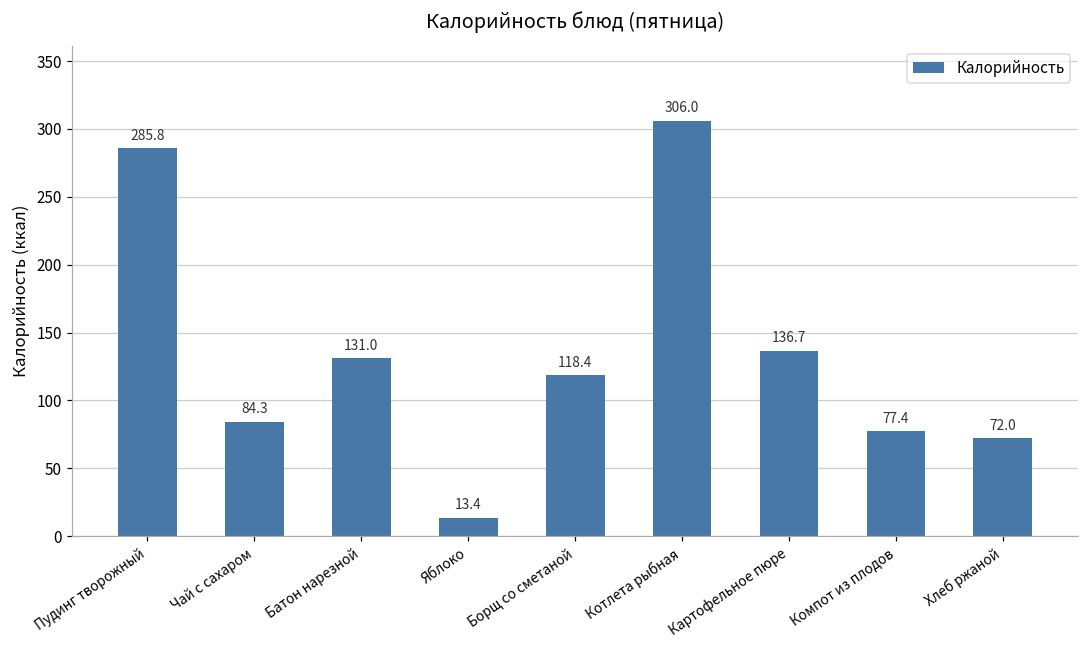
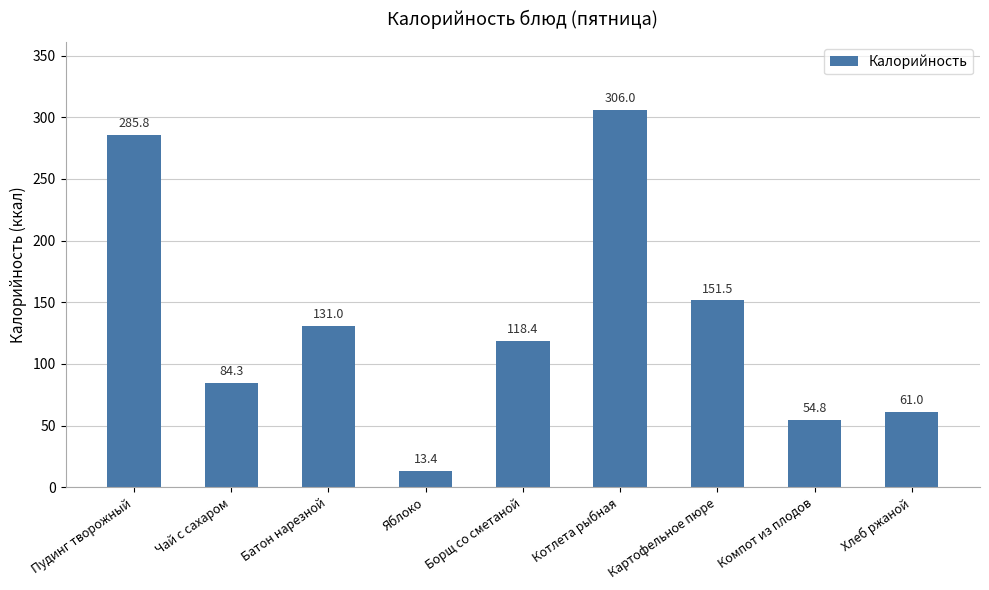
Картофельное пюре: 136.7 -> 151.5
Компот из плодов: 77.4 -> 54.8
Хлеб ржаной: 72.0 -> 61.0
